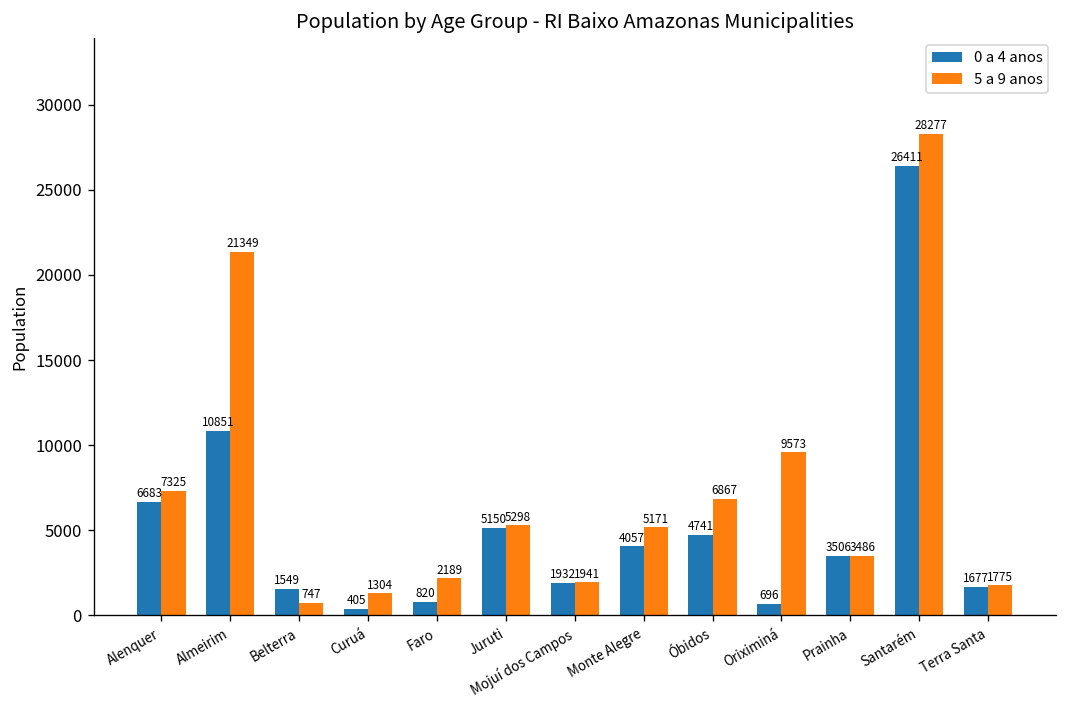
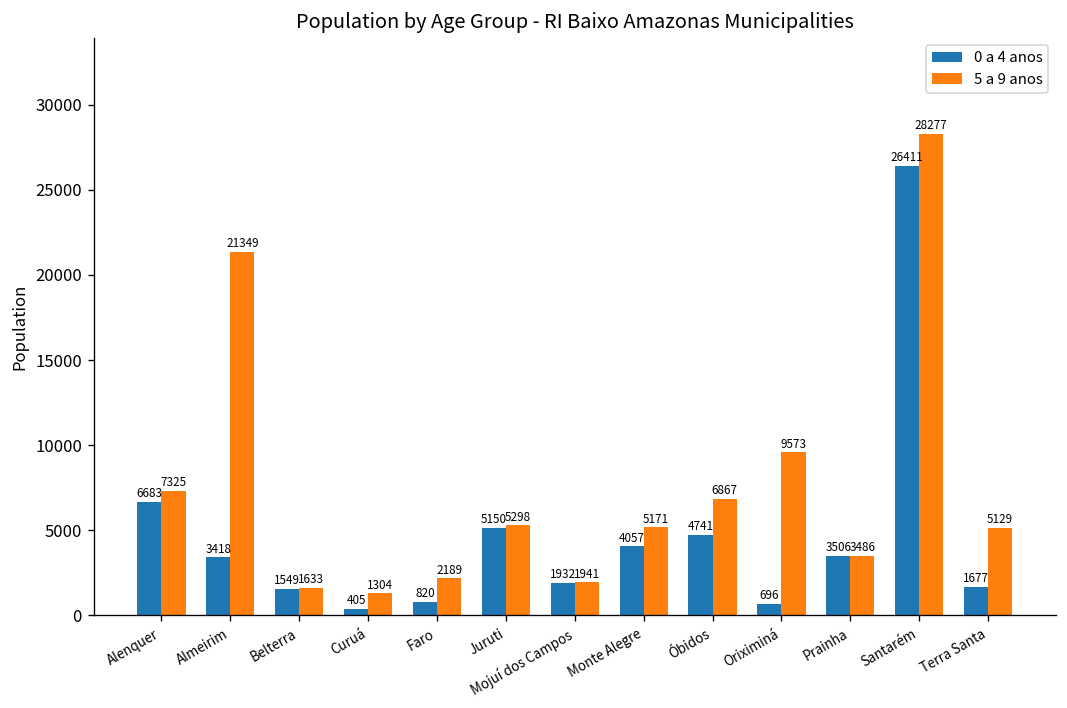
0 a 4 anos, Almeirim: 10851 -> 3418
5 a 9 anos, Belterra: 747 -> 1633
5 a 9 anos, Terra Santa: 1775 -> 5129
